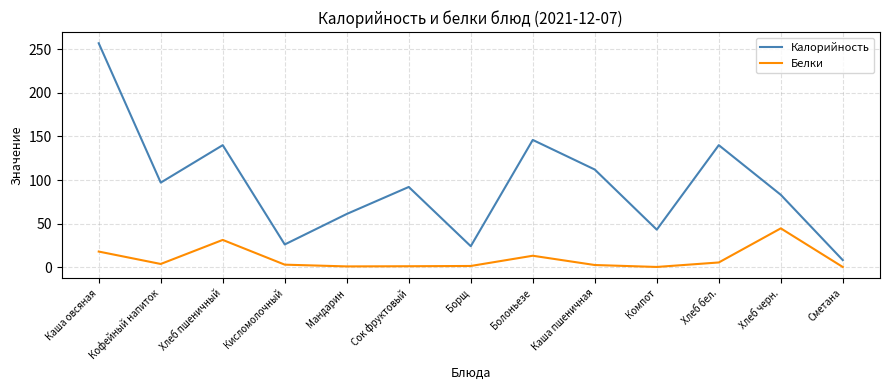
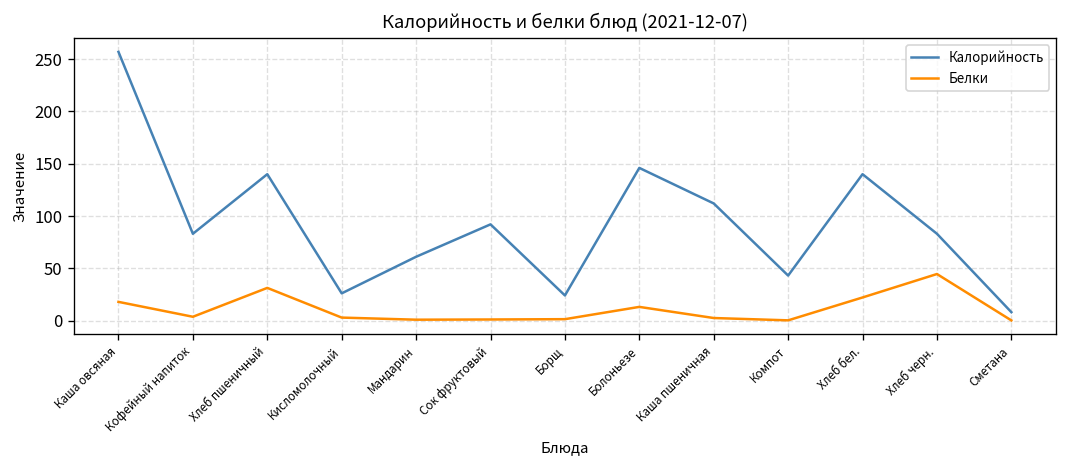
Калорийность, Кофейный напиток: 100 -> 80
Белки, Хлеб бел.: 10 -> 20
